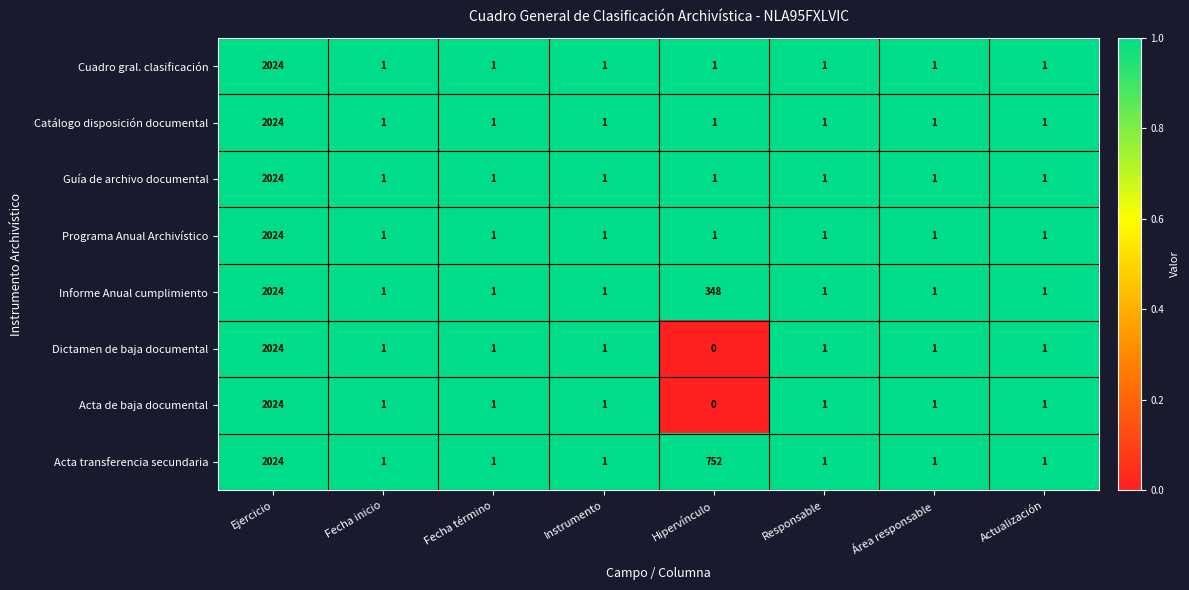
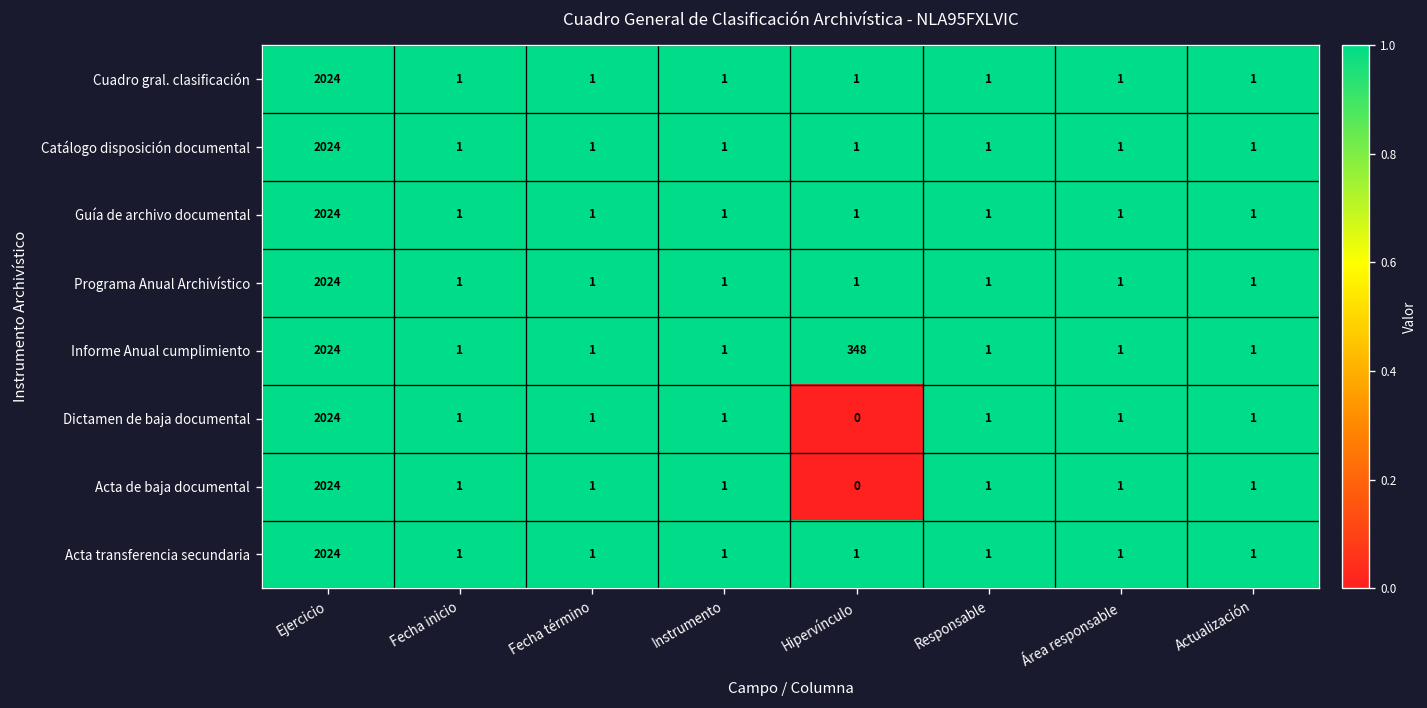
Acta transferencia secundaria, Hipervínculo: 752 -> 1
